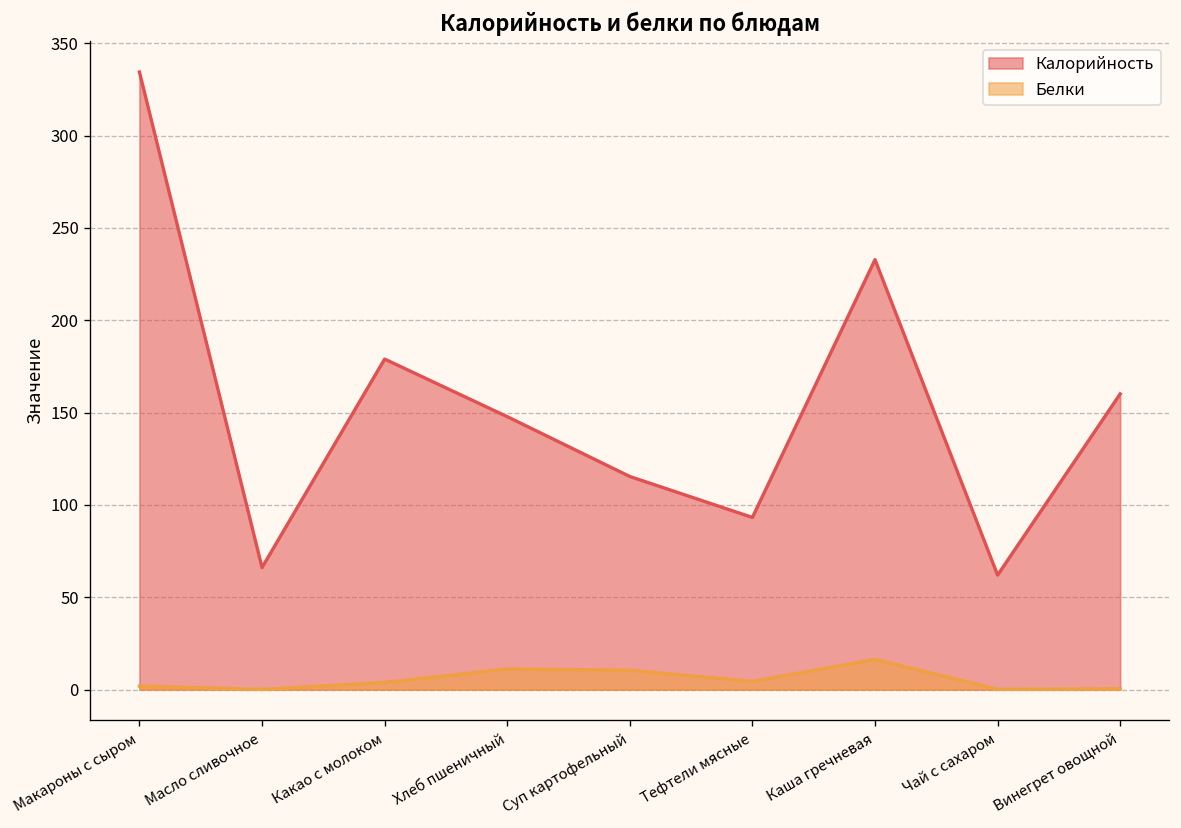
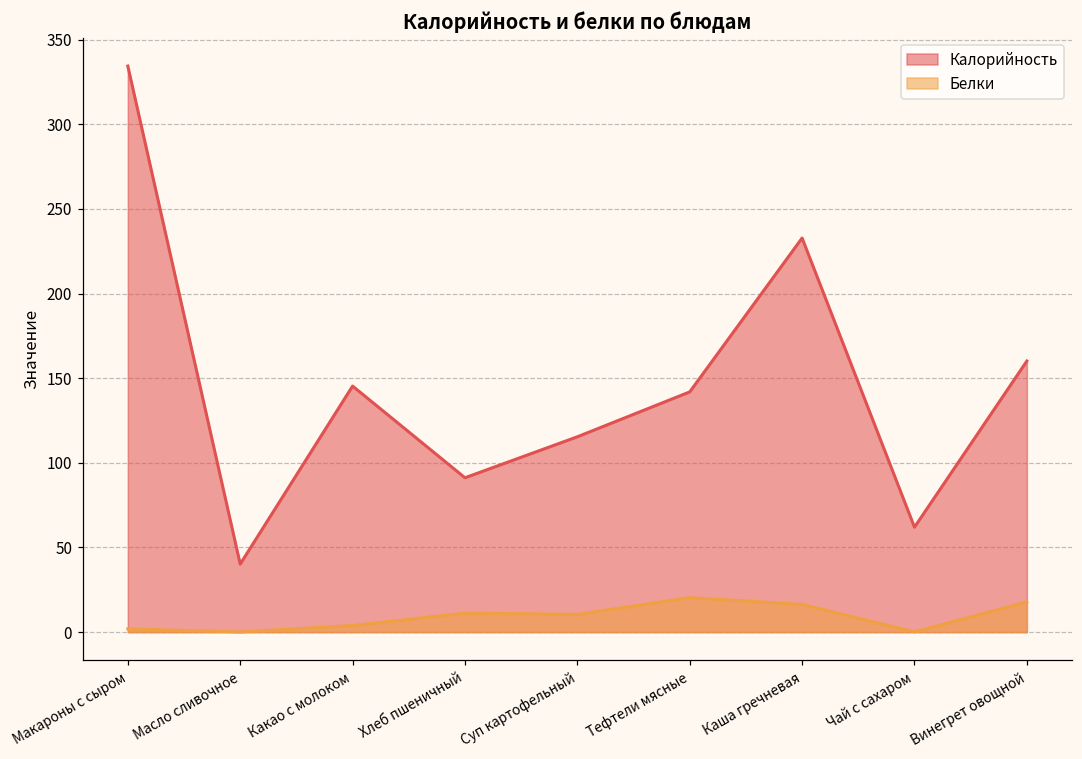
Калорийность, Масло сливочное: 66 -> 40
Калорийность, Какао с молоком: 179 -> 145
Калорийность, Хлеб пшеничный: 148 -> 91
Калорийность, Тефтели мясные: 93 -> 142
Белки, Тефтели мясные: 4 -> 20
Белки, Винегрет овощной: 0 -> 18
